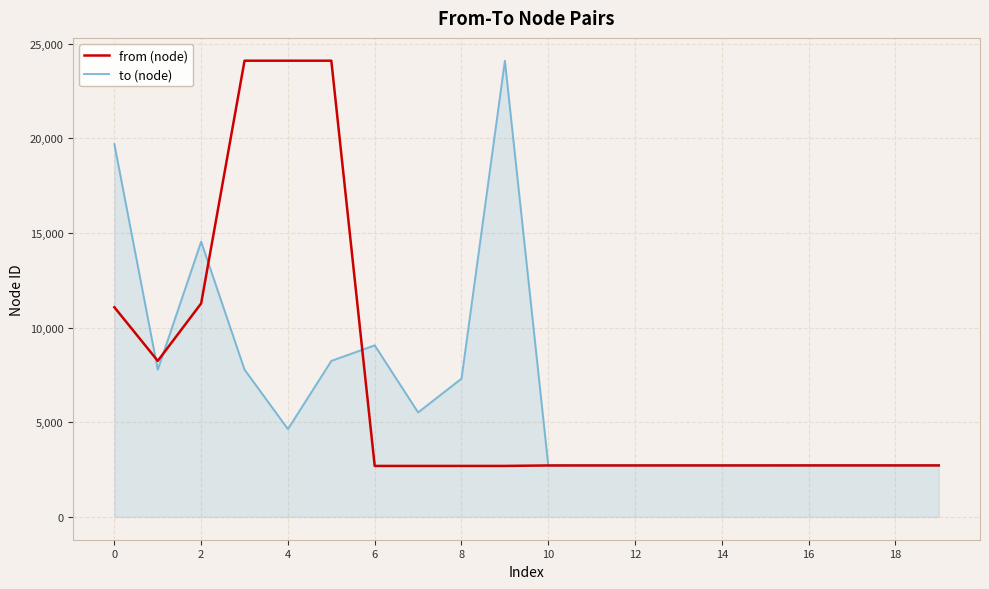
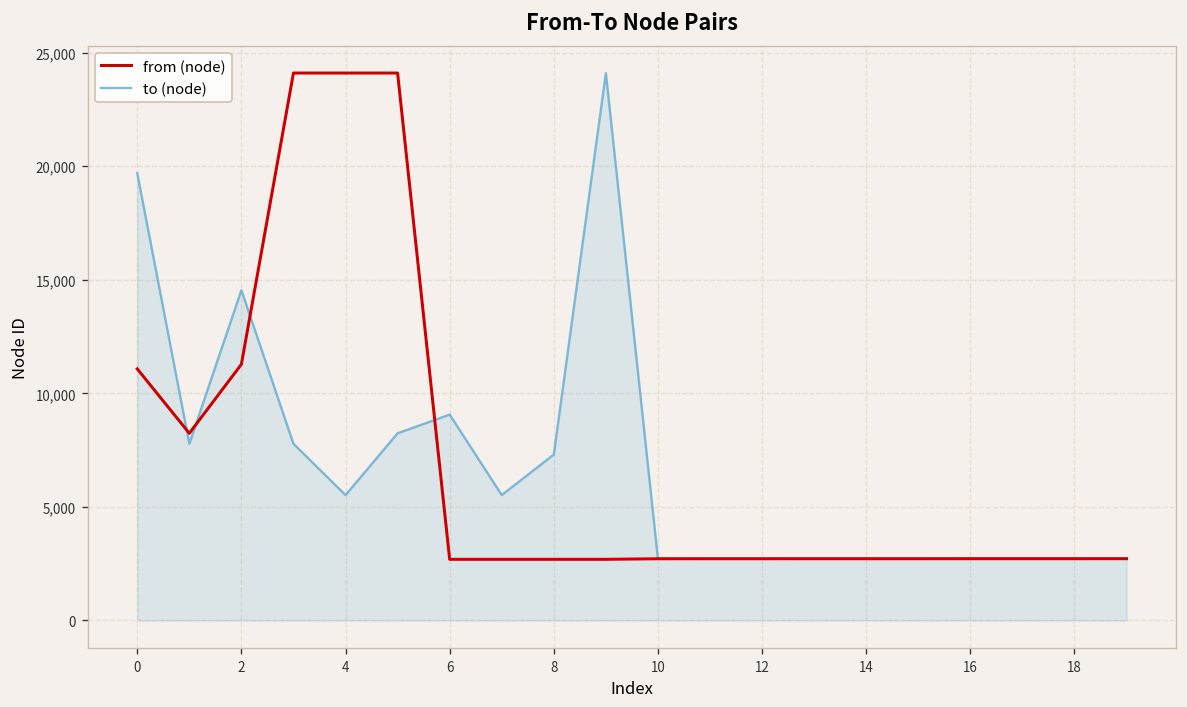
to (node), 4: 4,600 -> 5,500
